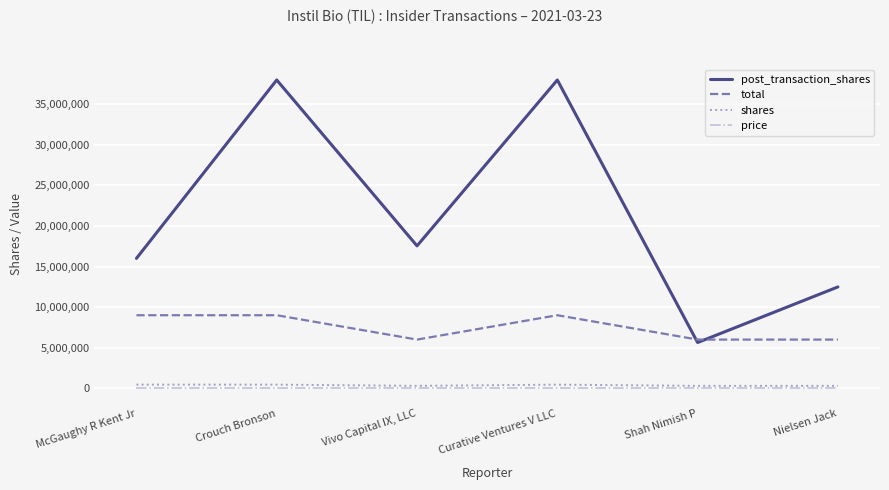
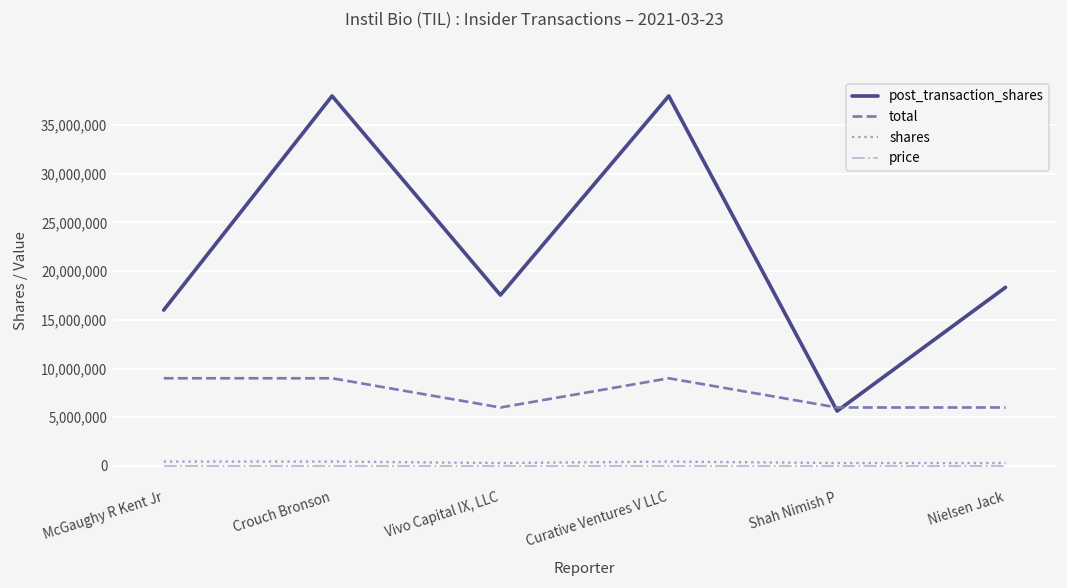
post_transaction_shares, Nielsen Jack: 12,000,000 -> 18,000,000
